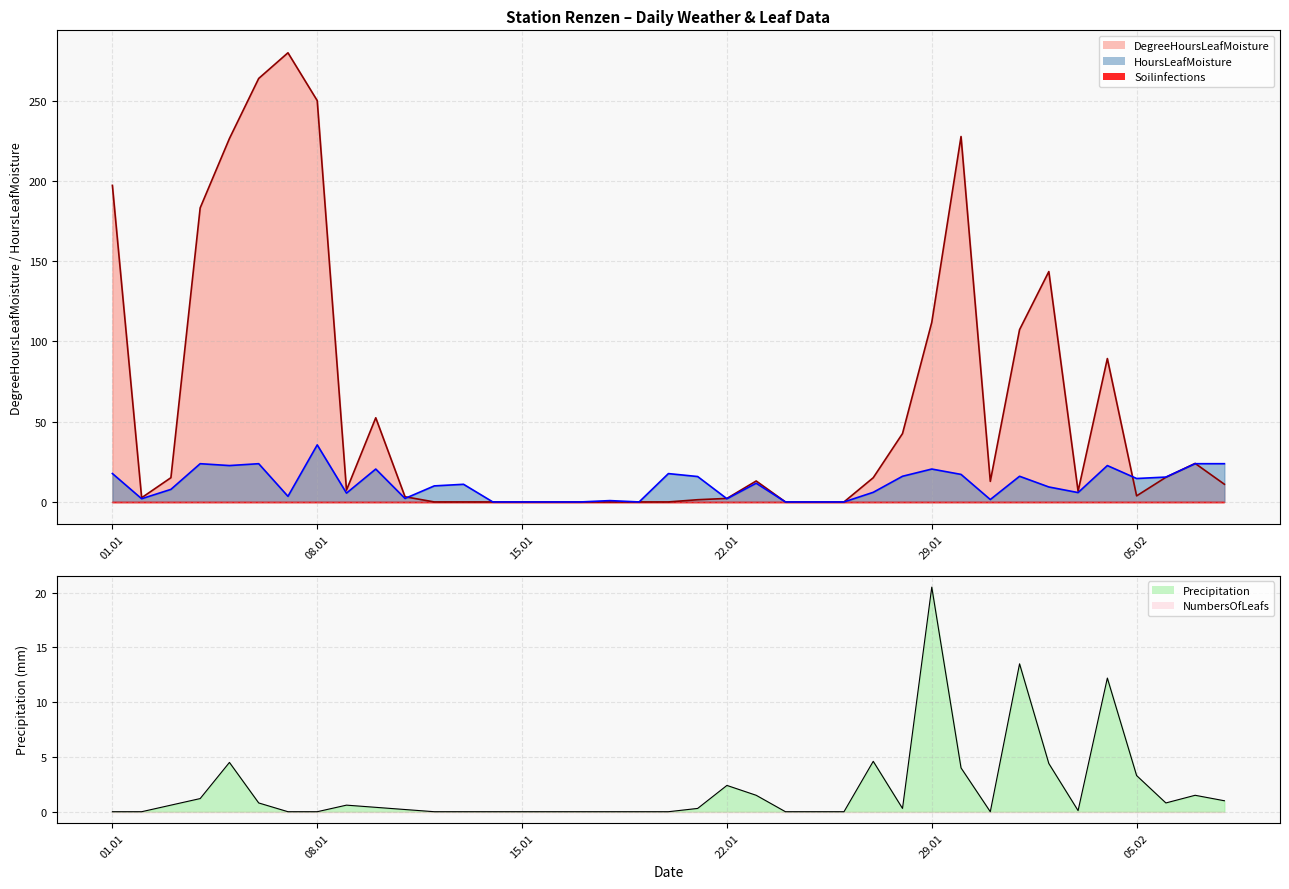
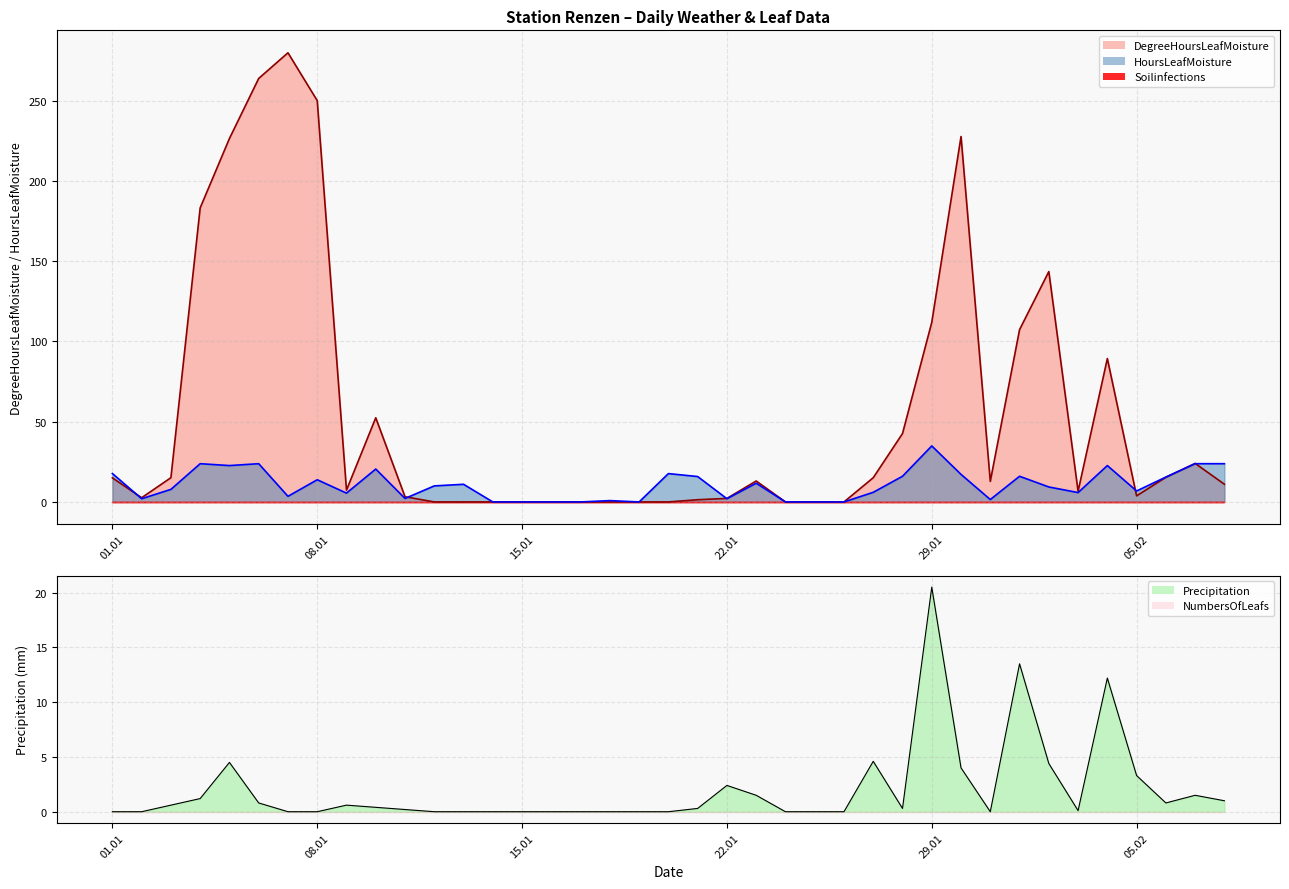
Station Renzen – Daily Weather & Leaf Data, DegreeHoursLeafMoisture, 01.01: 197 -> 15
Station Renzen – Daily Weather & Leaf Data, HoursLeafMoisture, 08.01: 36 -> 14
Station Renzen – Daily Weather & Leaf Data, HoursLeafMoisture, 29.01: 20 -> 35
Station Renzen – Daily Weather & Leaf Data, HoursLeafMoisture, 05.02: 15 -> 7
